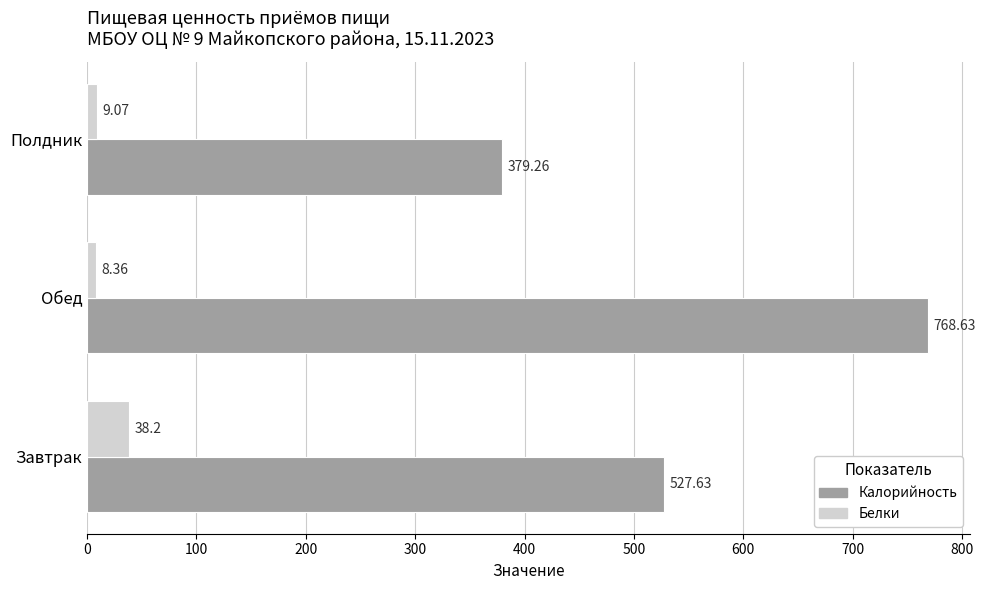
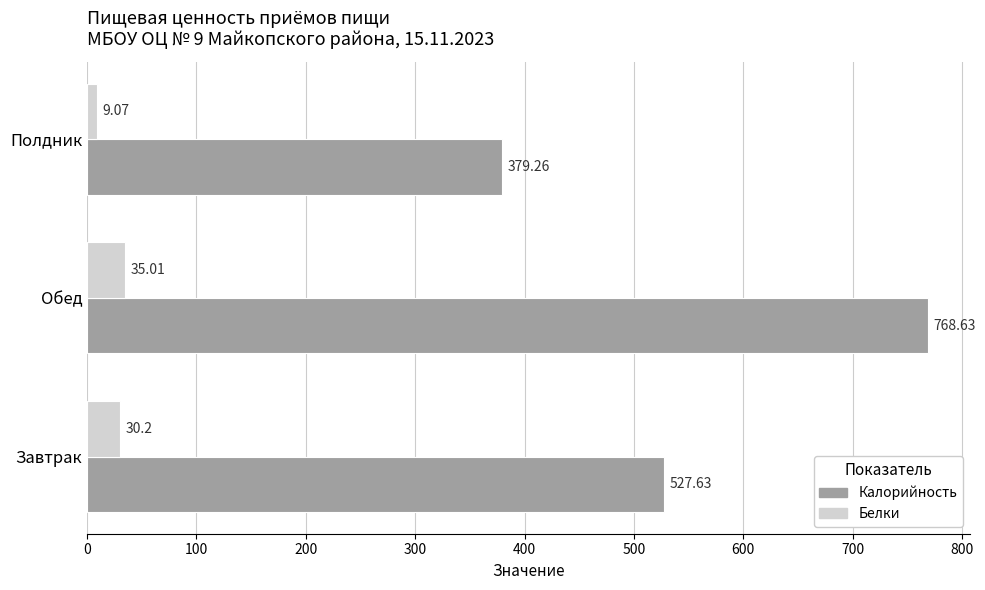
Белки, Обед: 8.36 -> 35.01
Белки, Завтрак: 38.2 -> 30.2
